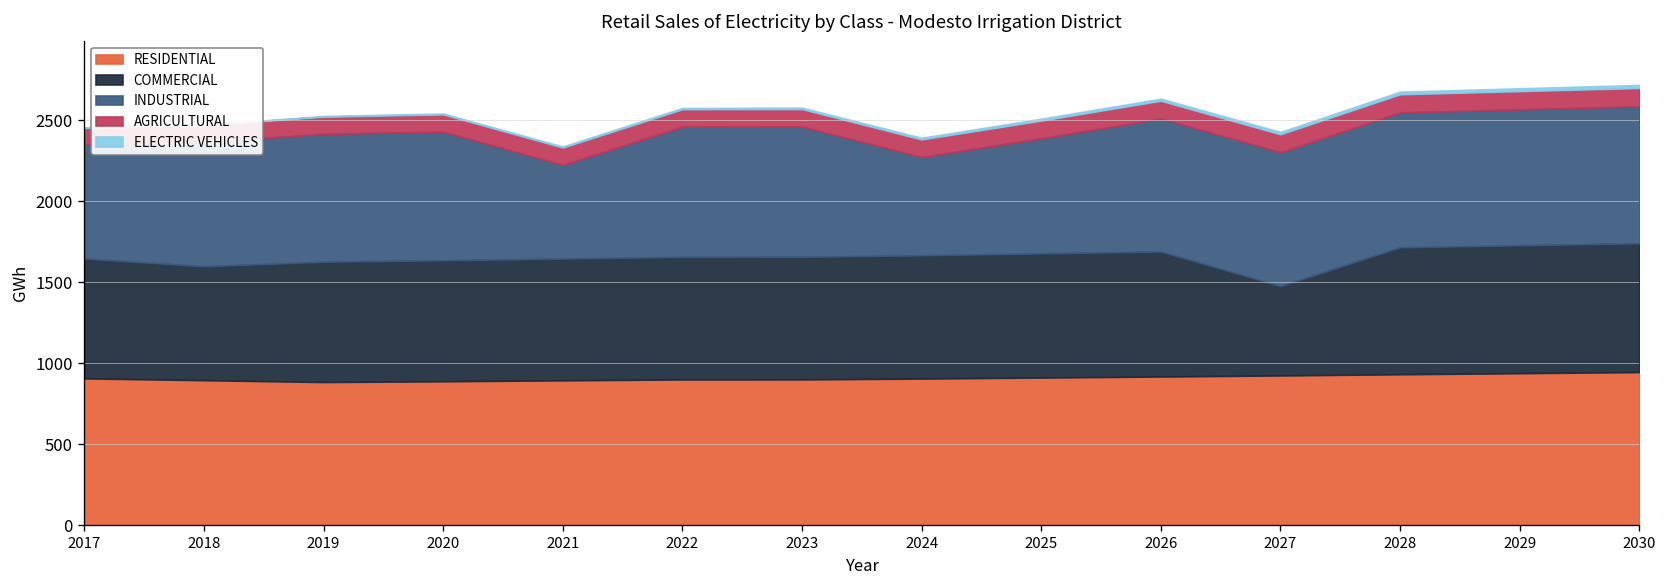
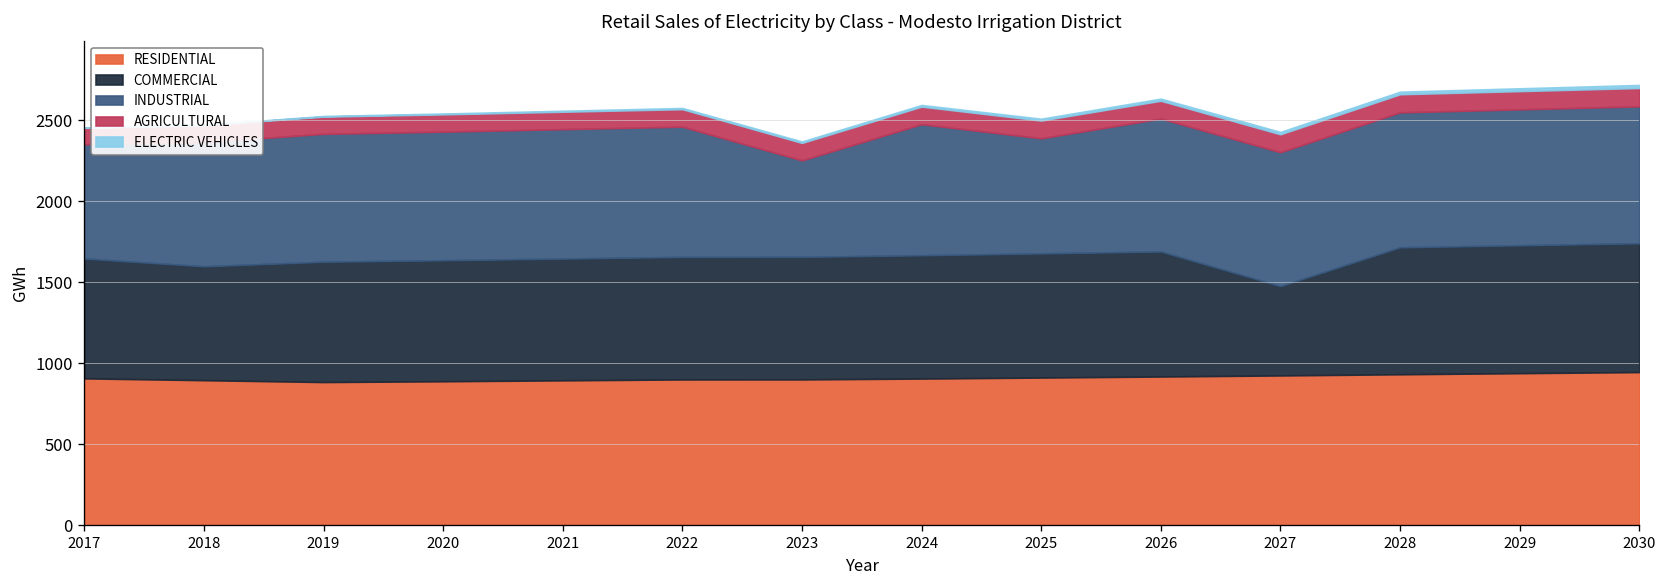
INDUSTRIAL, 2021: 580 -> 800
INDUSTRIAL, 2023: 800 -> 600
INDUSTRIAL, 2024: 610 -> 810
